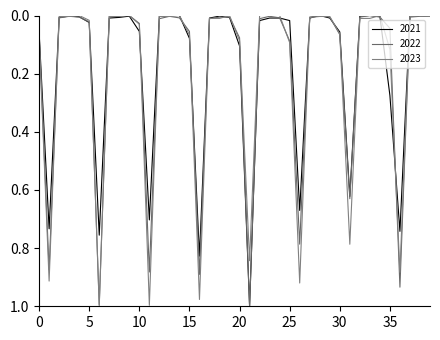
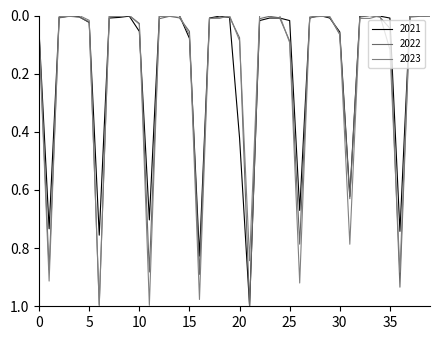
2021, 20: 0.10 -> 0.42
2021, 35: 0.28 -> 0.01
